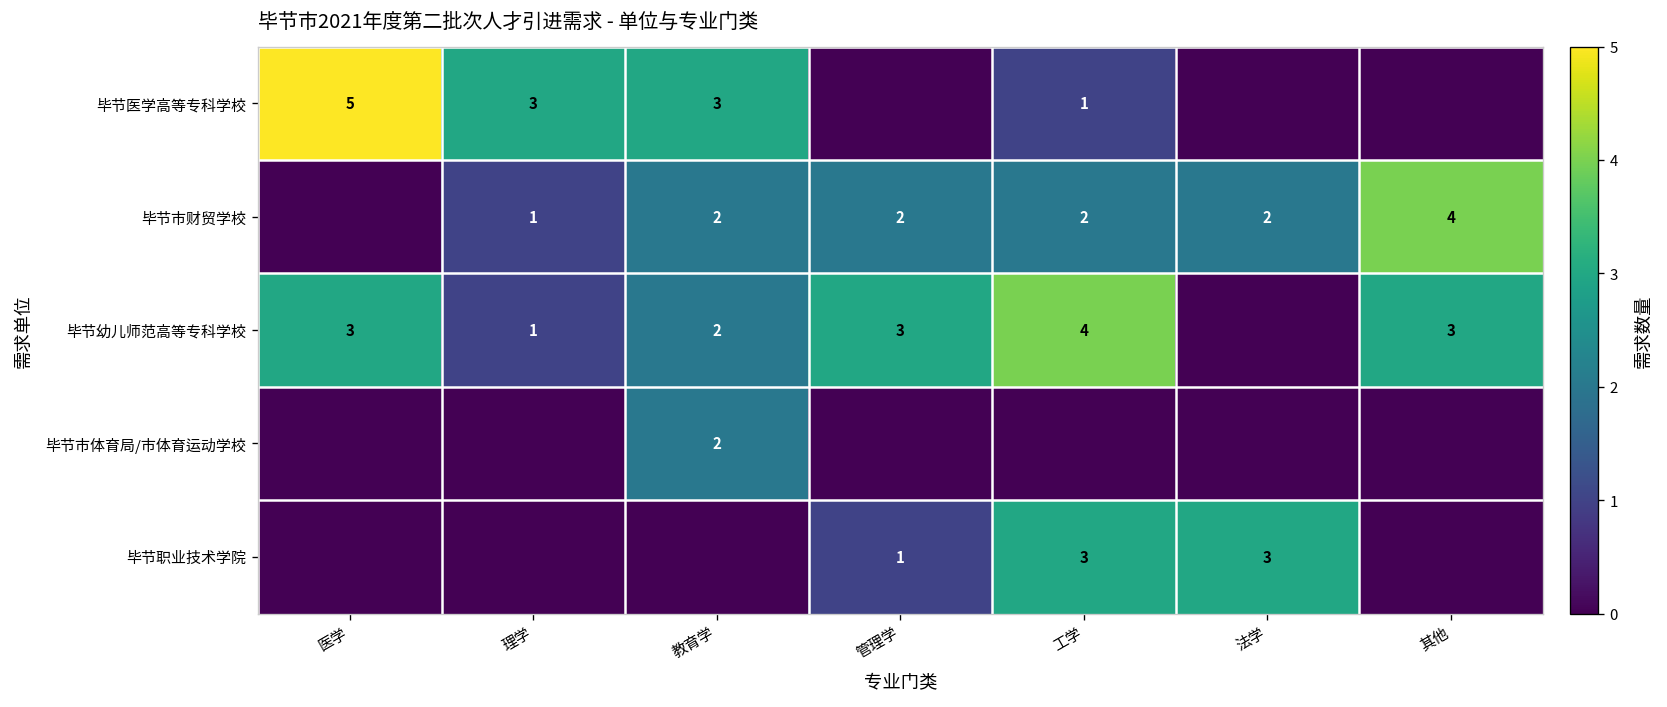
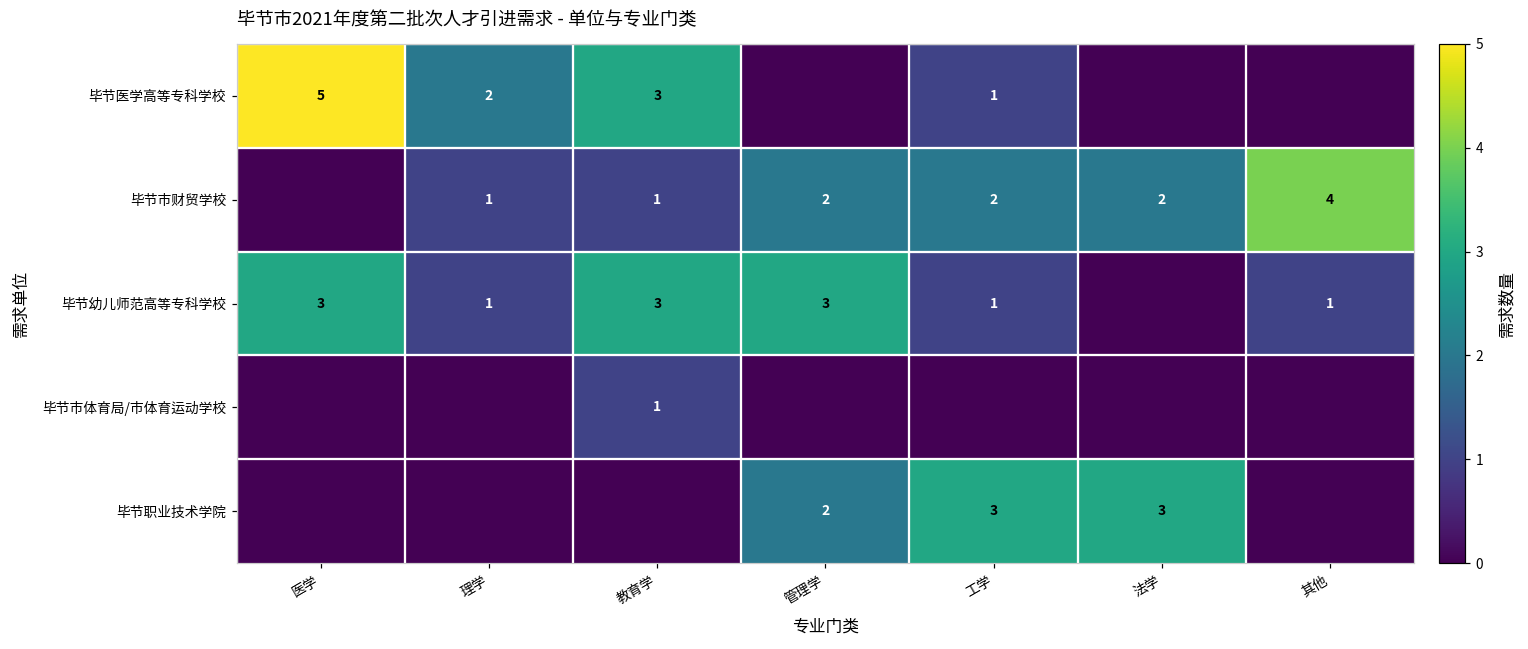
毕节医学高等专科学校, 理学: 3 -> 2
毕节市财贸学校, 教育学: 2 -> 1
毕节幼儿师范高等专科学校, 教育学: 2 -> 3
毕节幼儿师范高等专科学校, 工学: 4 -> 1
毕节幼儿师范高等专科学校, 其他: 3 -> 1
毕节市体育局/市体育运动学校, 教育学: 2 -> 1
毕节职业技术学院, 管理学: 1 -> 2
